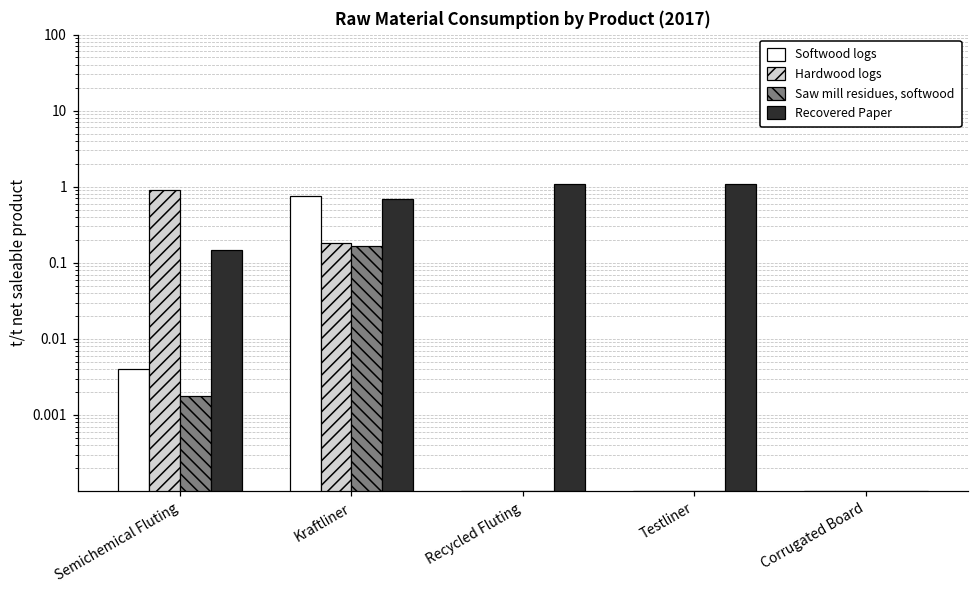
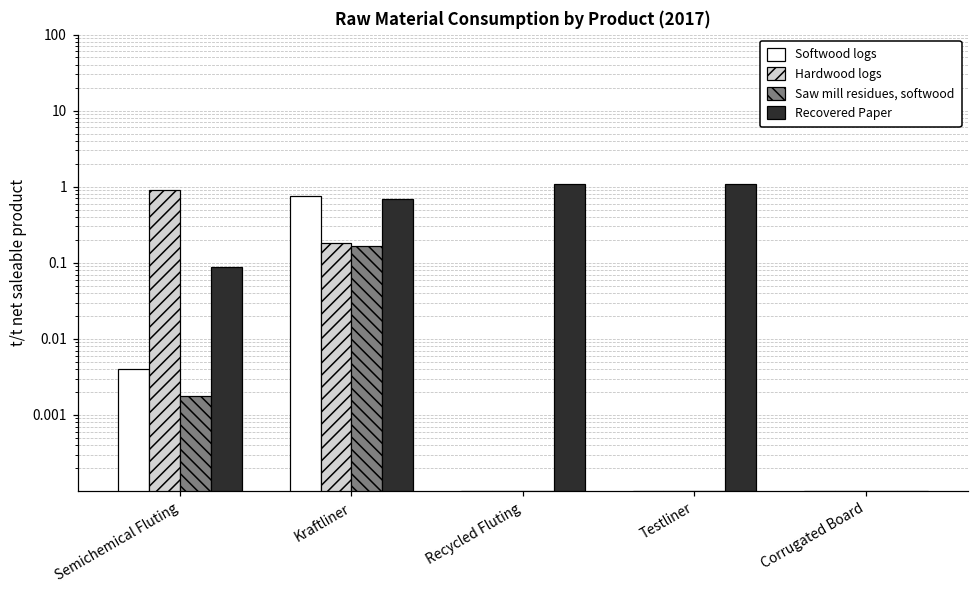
Recovered Paper, Semichemical Fluting: 0.15 -> 0.09
